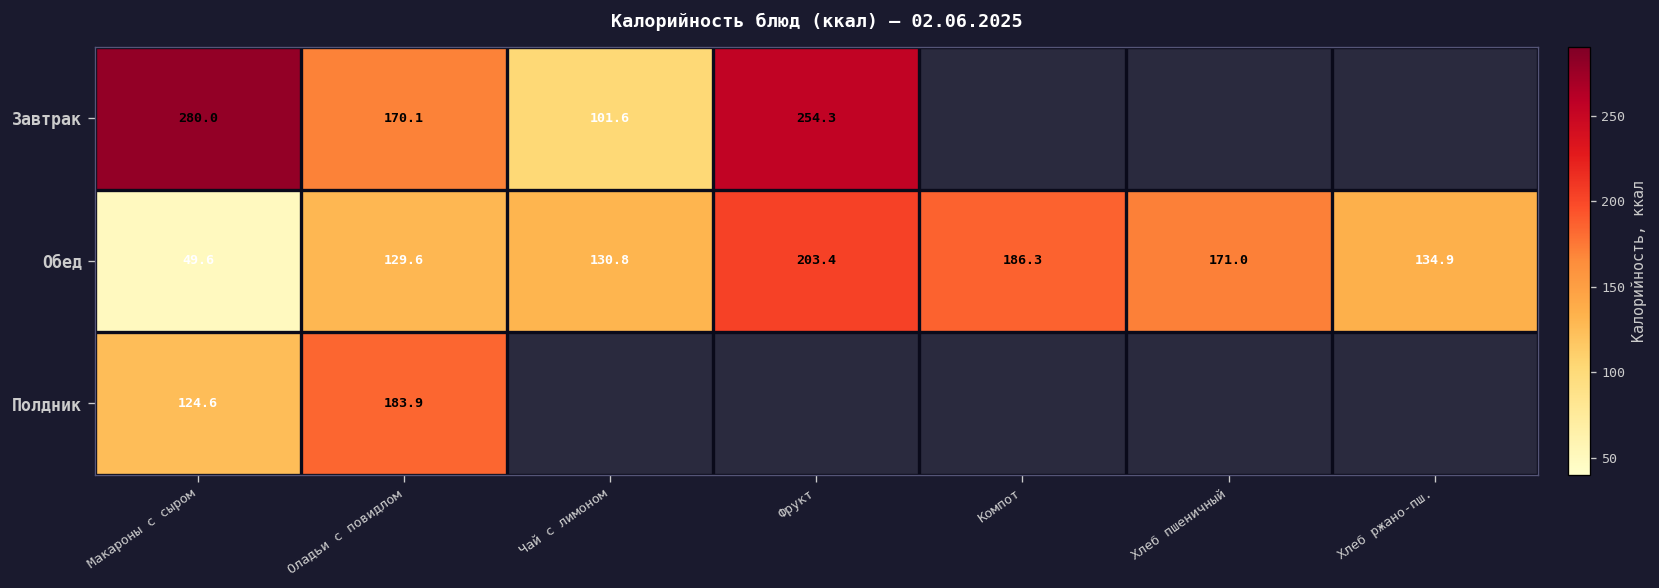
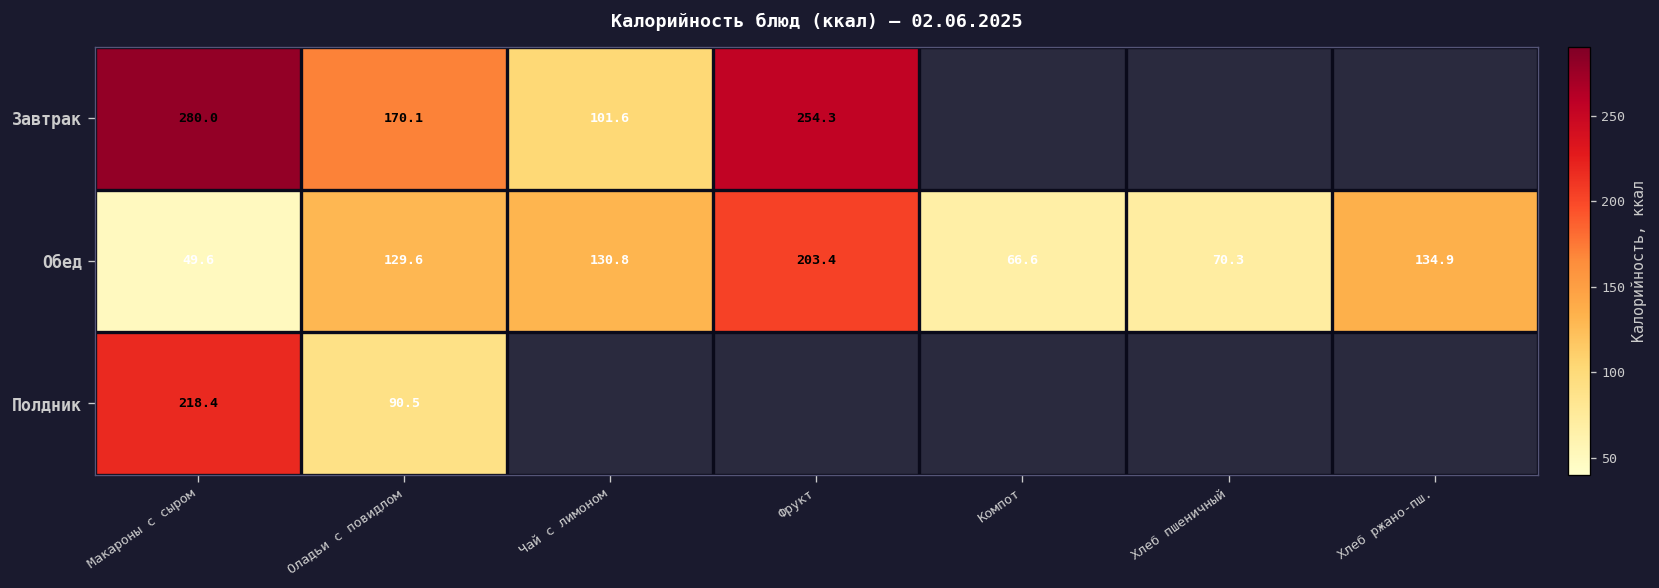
Обед, Компот: 186.3 -> 66.6
Обед, Хлеб пшеничный: 171.0 -> 70.3
Полдник, Макароны с сыром: 124.6 -> 218.4
Полдник, Оладьи с повидлом: 183.9 -> 90.5
